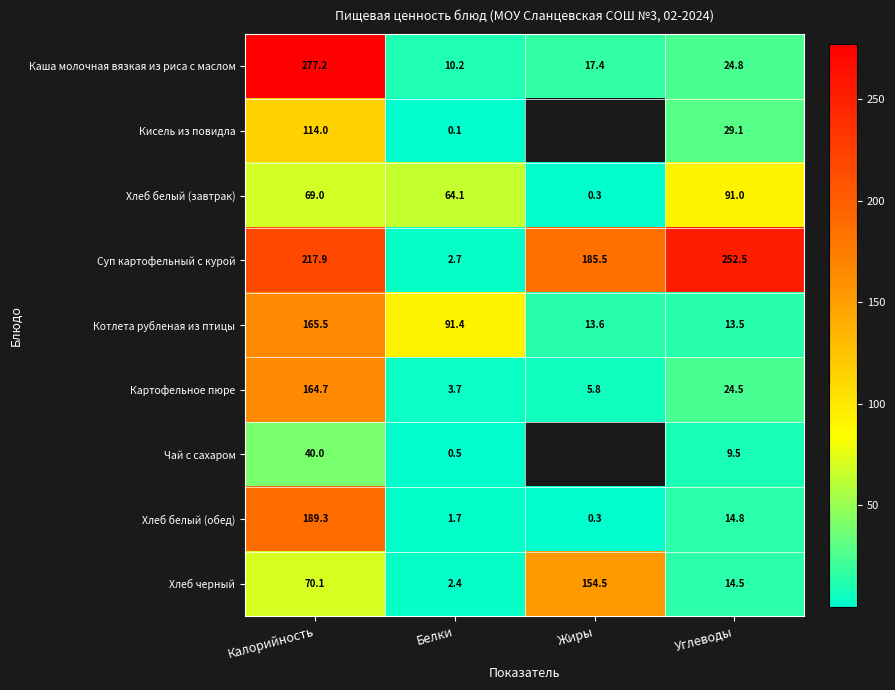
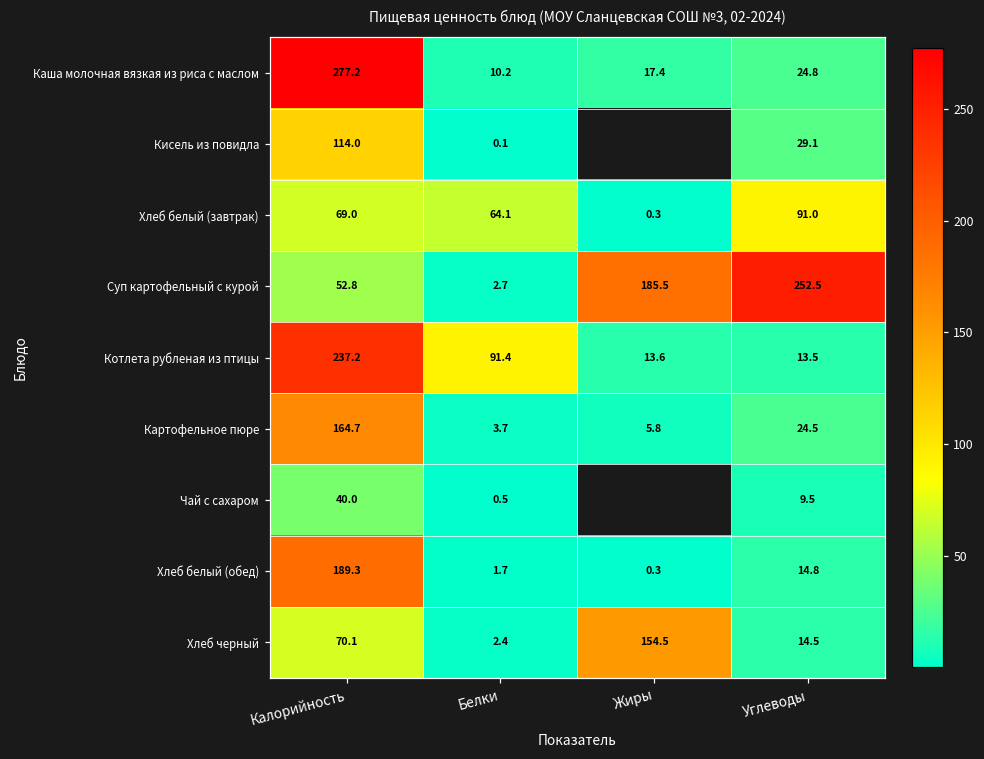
Суп картофельный с курой, Калорийность: 217.9 -> 52.8
Котлета рубленая из птицы, Калорийность: 165.5 -> 237.2
